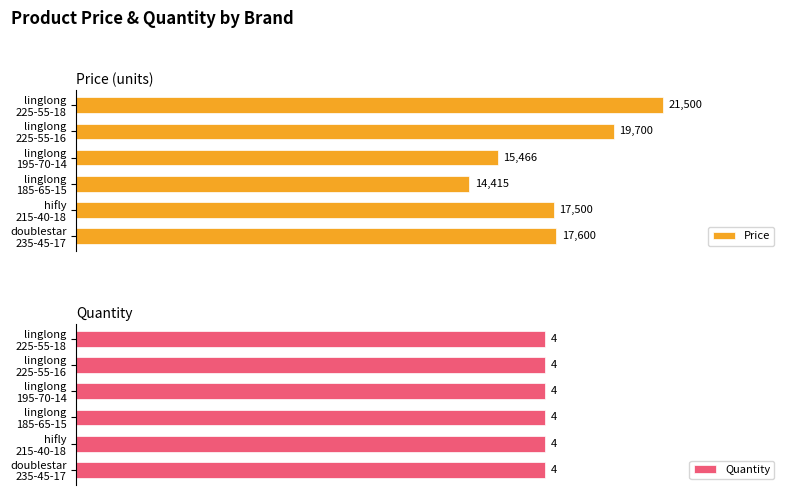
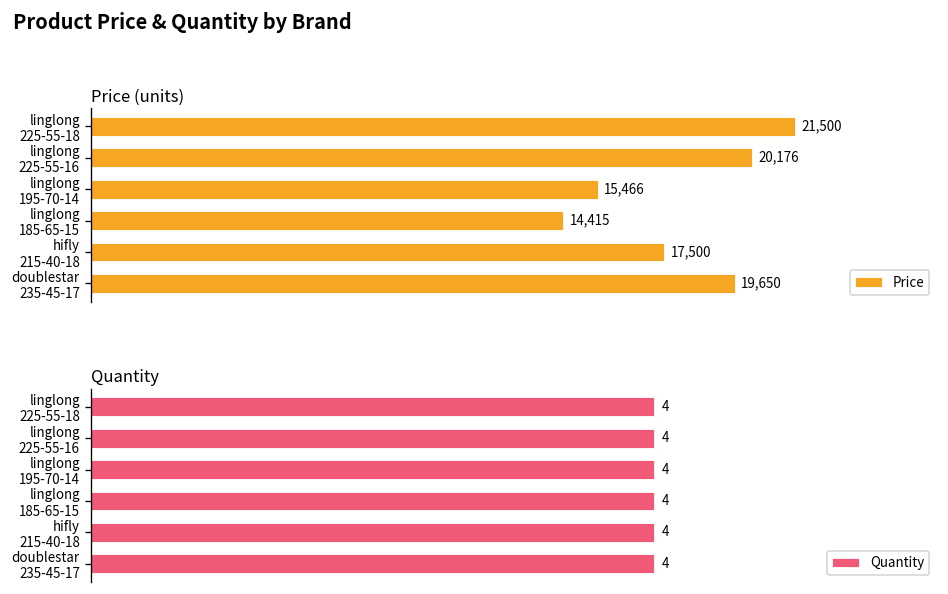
Price (units), linglong 225-55-16: 19,700 -> 20,176
Price (units), doublestar 235-45-17: 17,600 -> 19,650
